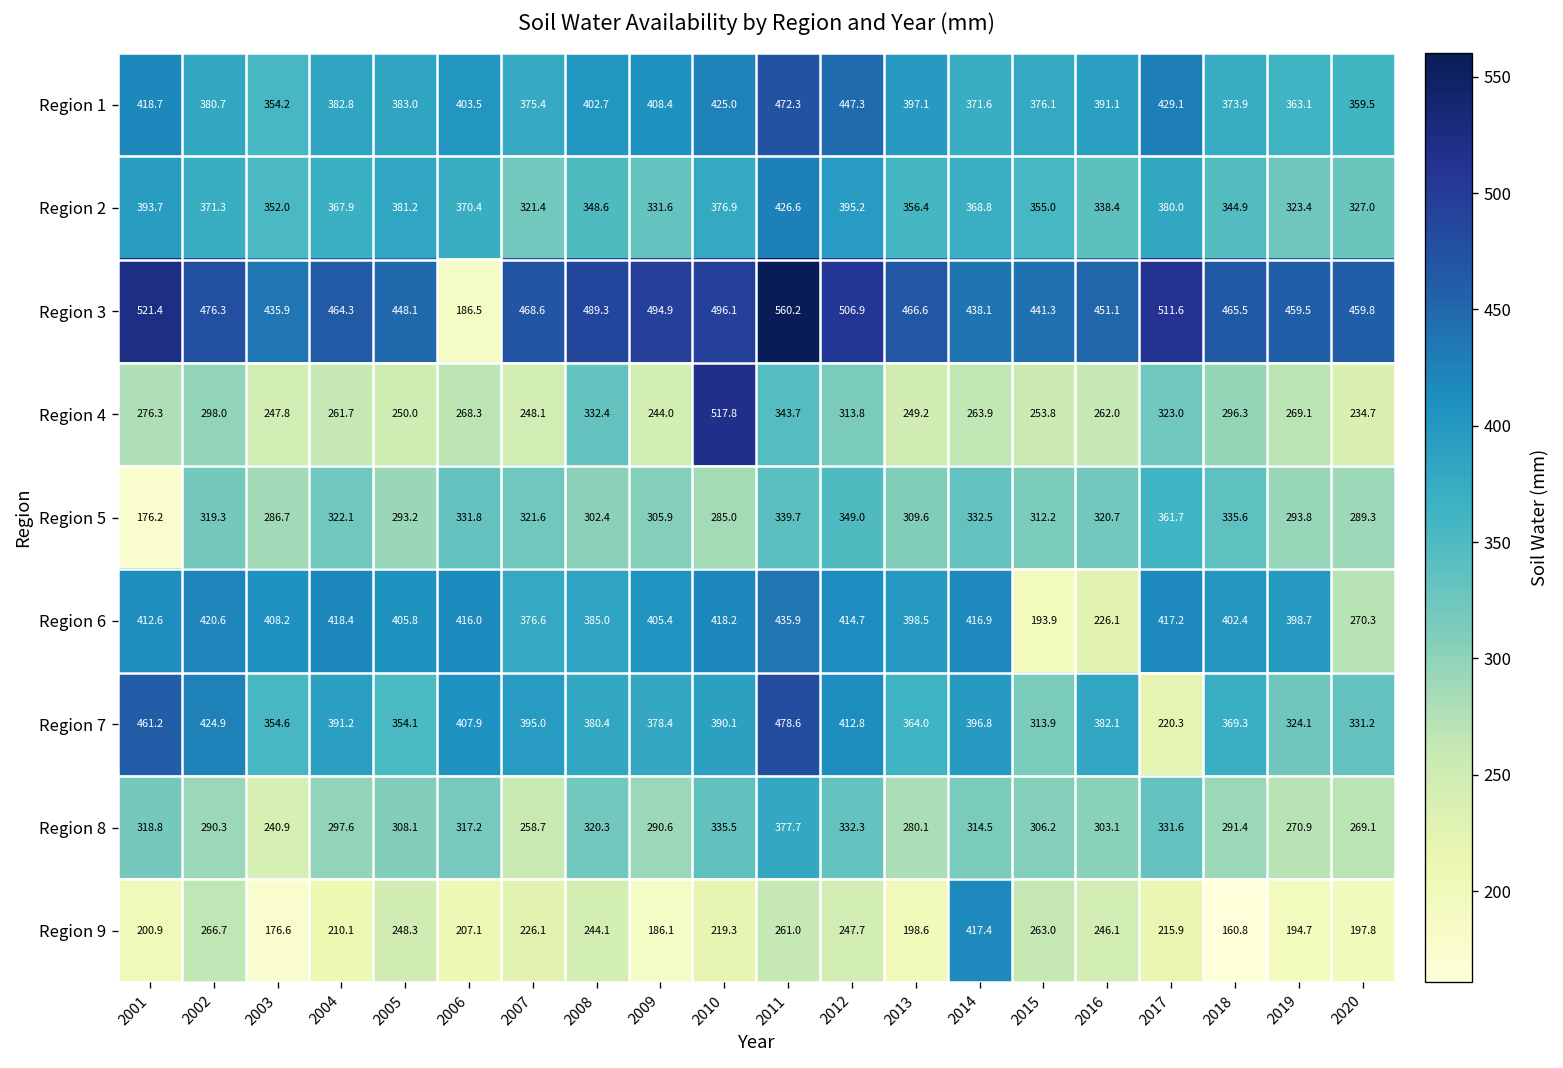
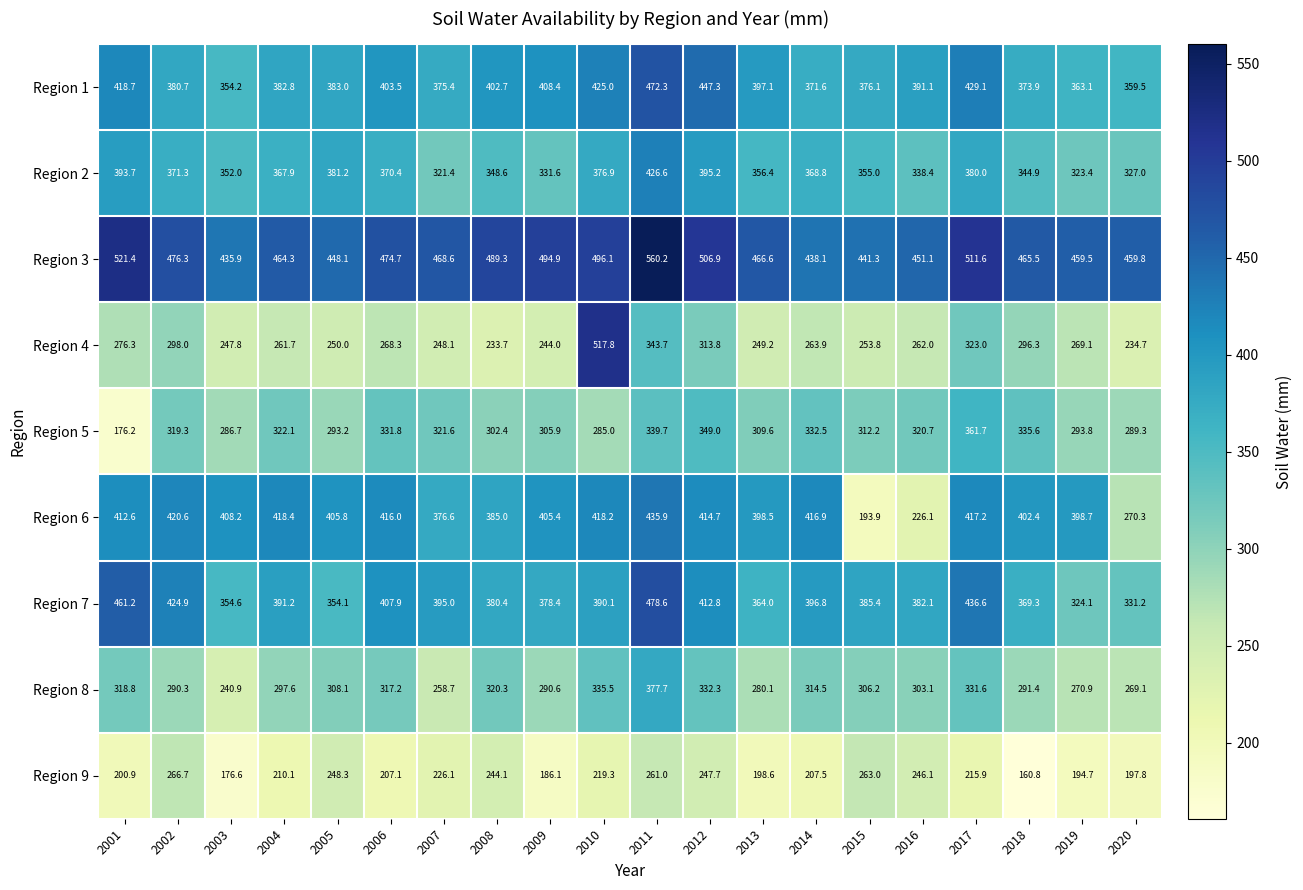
Region 3, 2006: 186.5 -> 474.7
Region 4, 2008: 332.4 -> 233.7
Region 7, 2015: 313.9 -> 385.4
Region 7, 2017: 220.3 -> 436.6
Region 9, 2014: 417.4 -> 207.5
